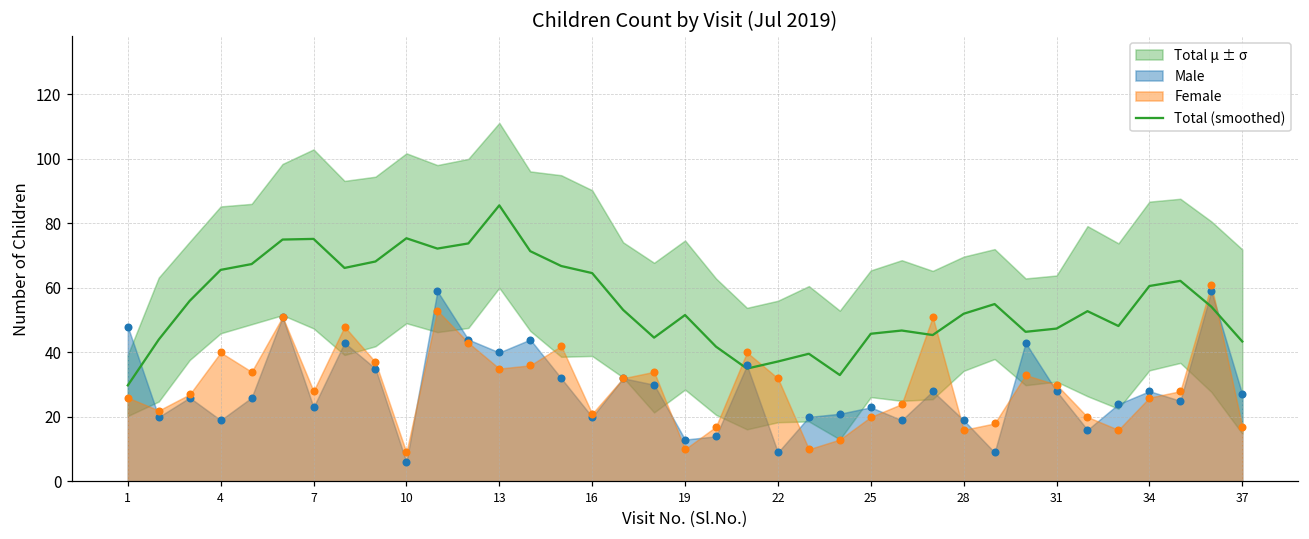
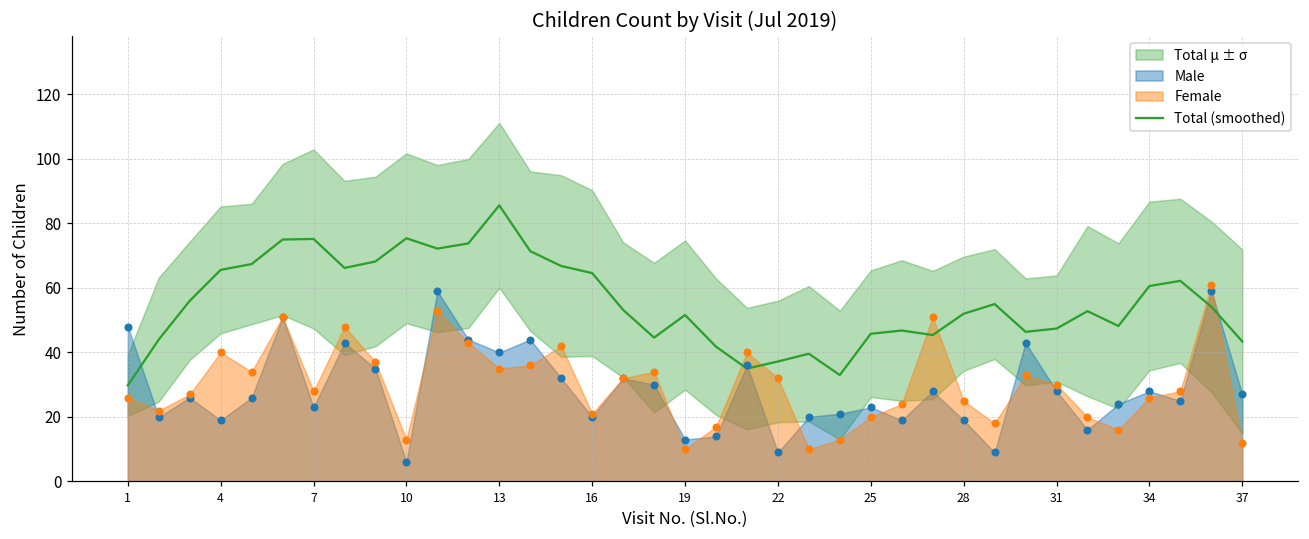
Female, 10: 9 -> 13
Female, 28: 16 -> 25
Female, 37: 17 -> 12
